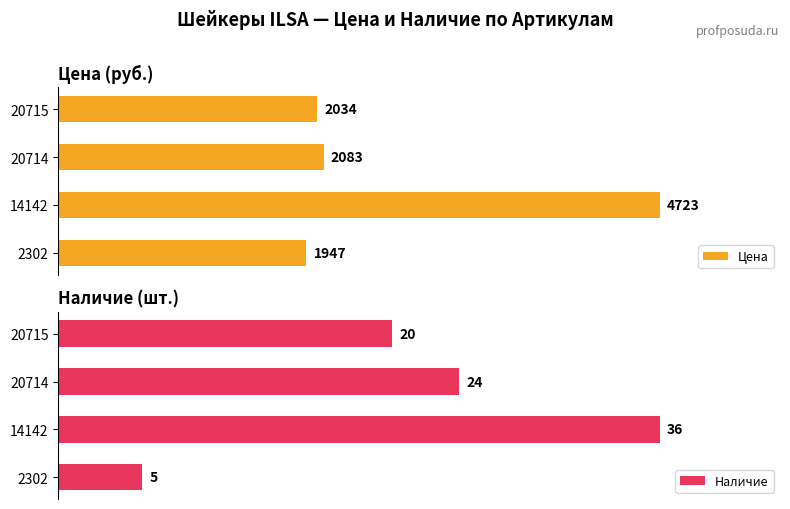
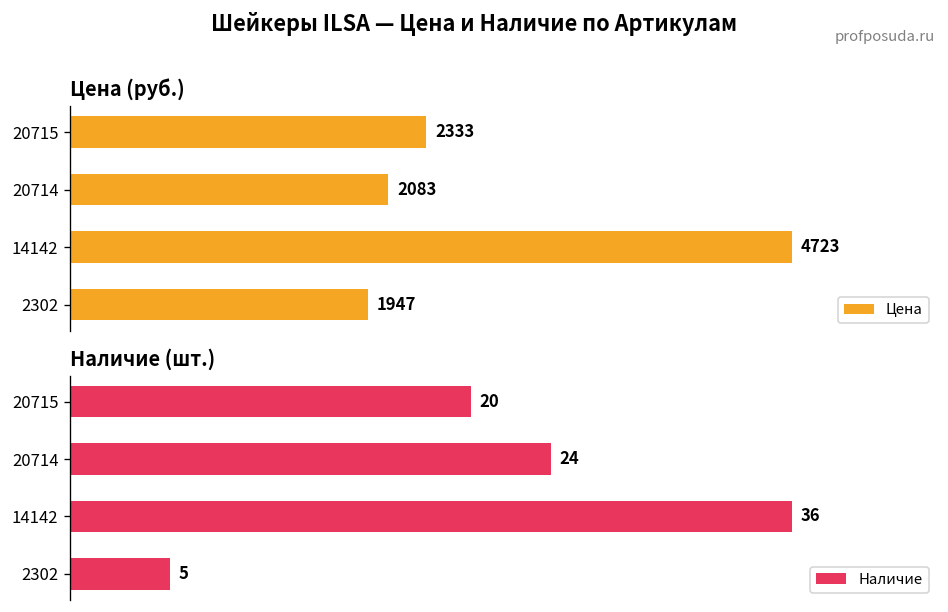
Цена (руб.), 20715: 2034 -> 2333
